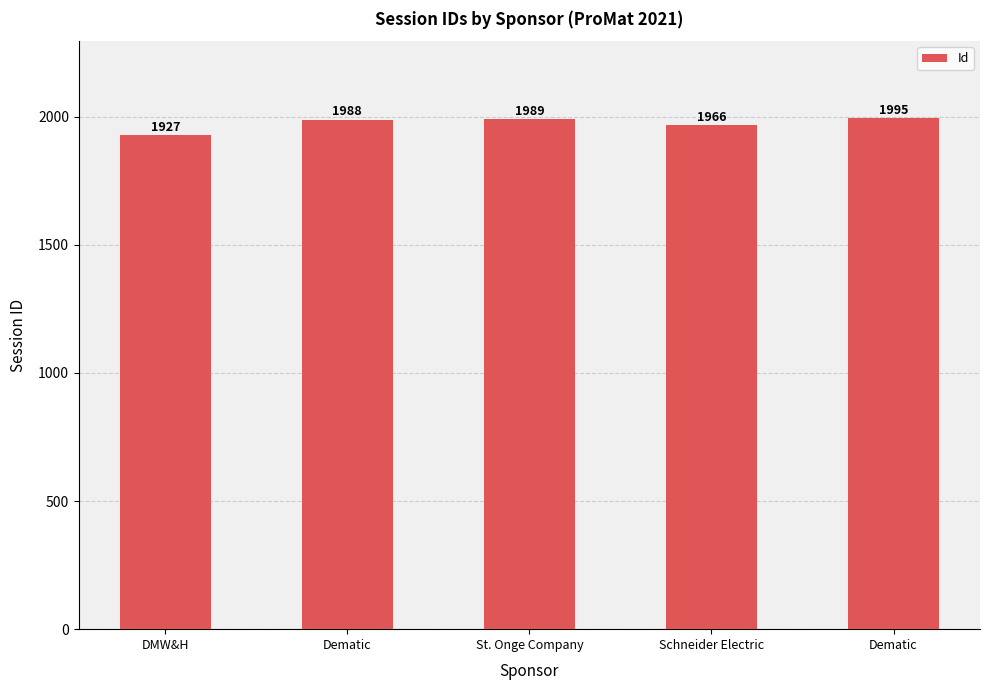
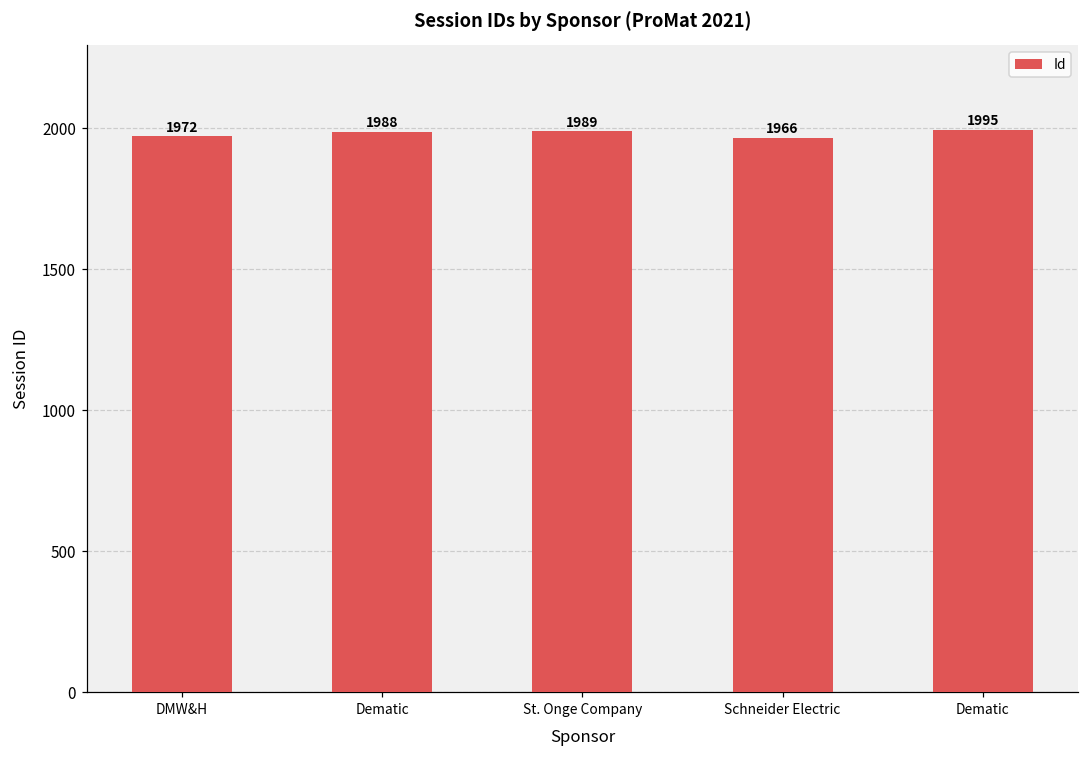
DMW&H: 1927 -> 1972
